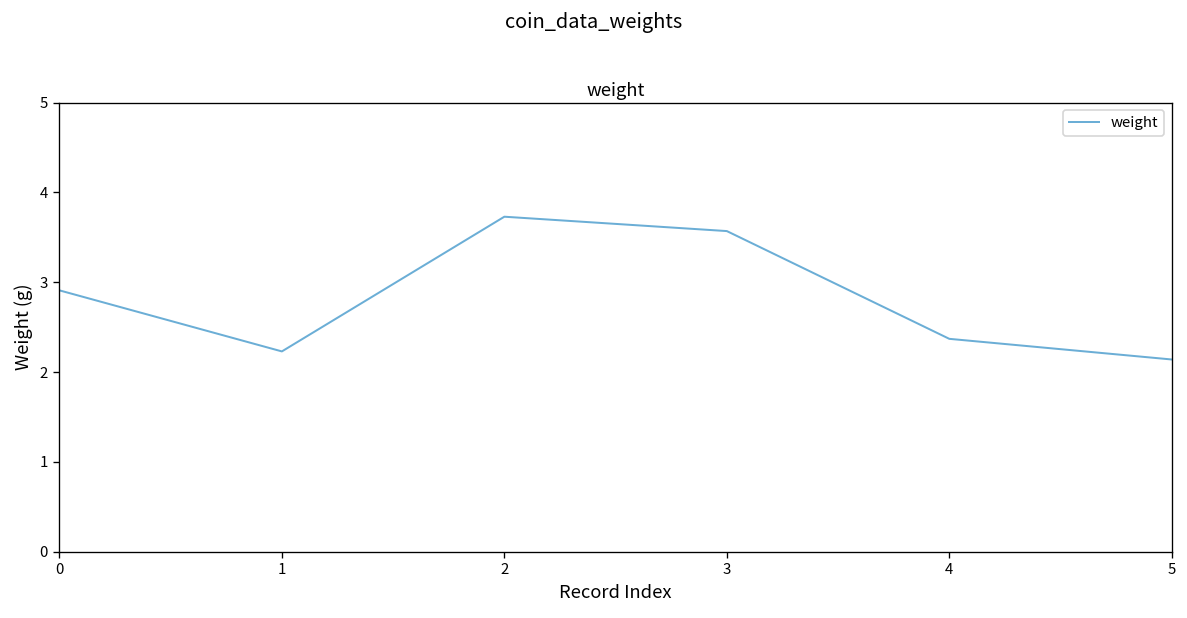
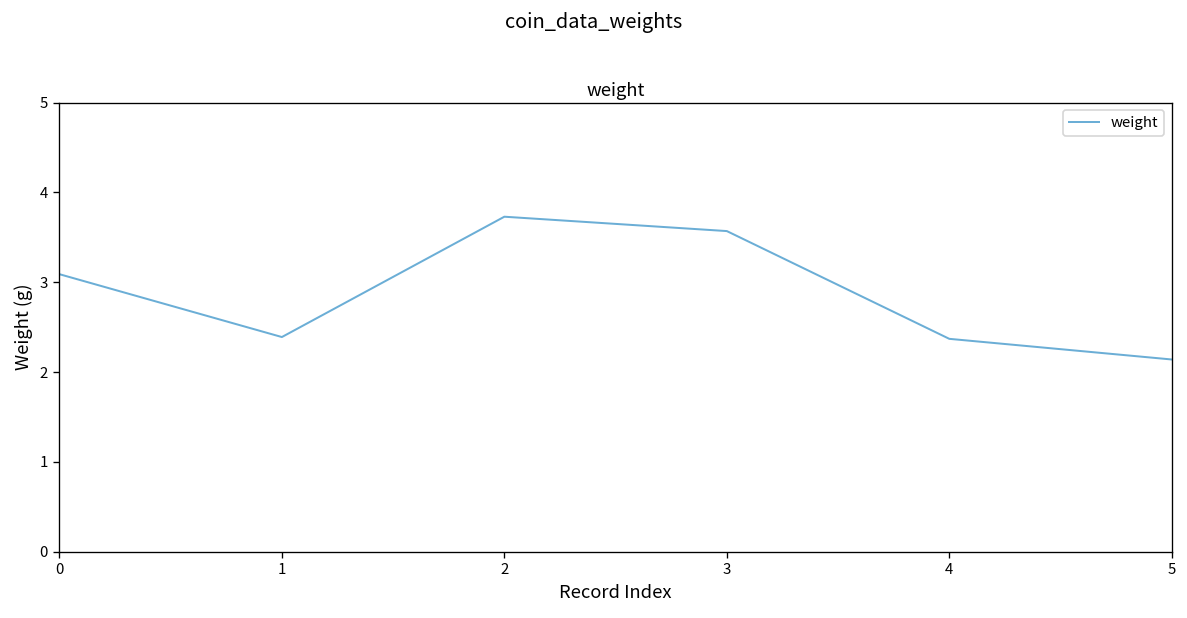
0: 2.9 -> 3.1
1: 2.2 -> 2.4
